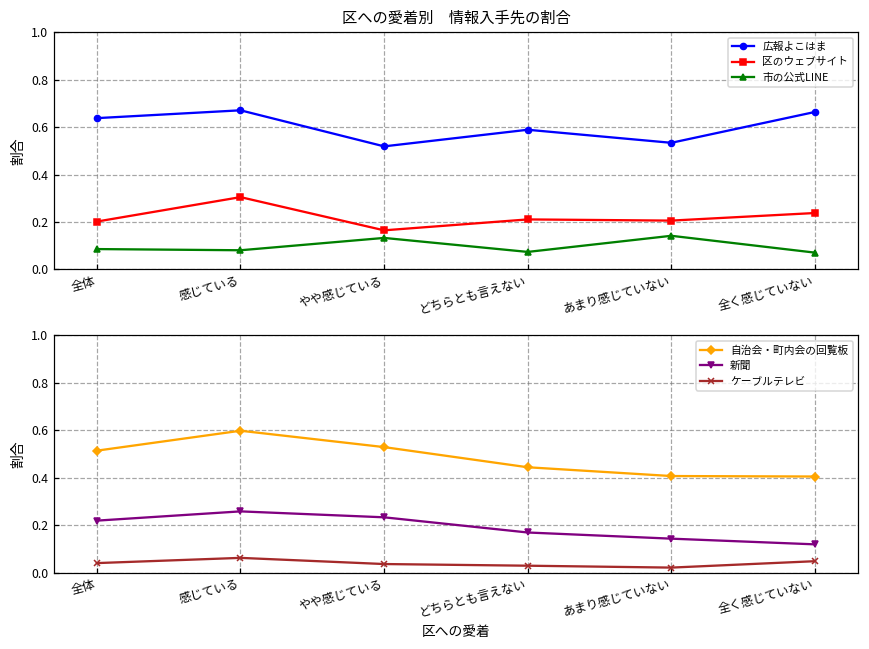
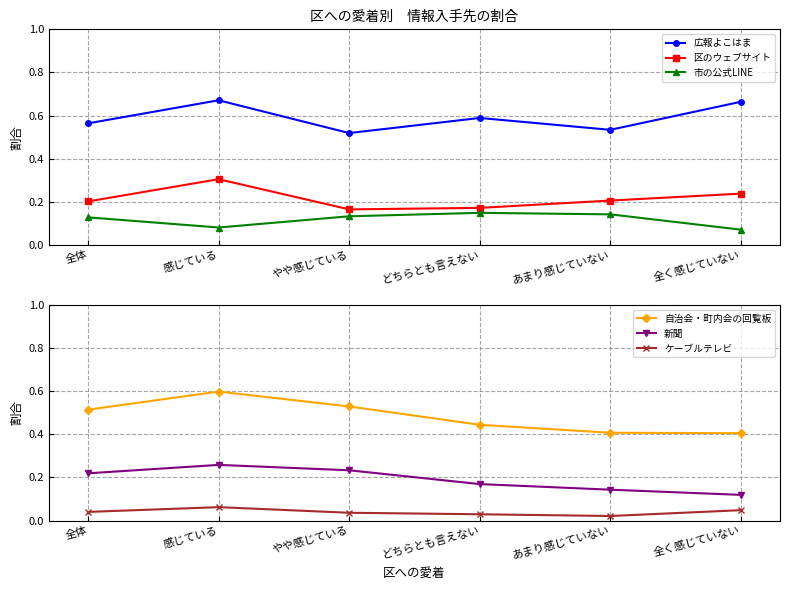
区への愛着別 情報入手先の割合, 広報よこはま, 全体: 0.64 -> 0.56
区への愛着別 情報入手先の割合, 市の公式LINE, 全体: 0.09 -> 0.13
区への愛着別 情報入手先の割合, 区のウェブサイト, どちらとも言えない: 0.21 -> 0.17
区への愛着別 情報入手先の割合, 市の公式LINE, どちらとも言えない: 0.07 -> 0.15
